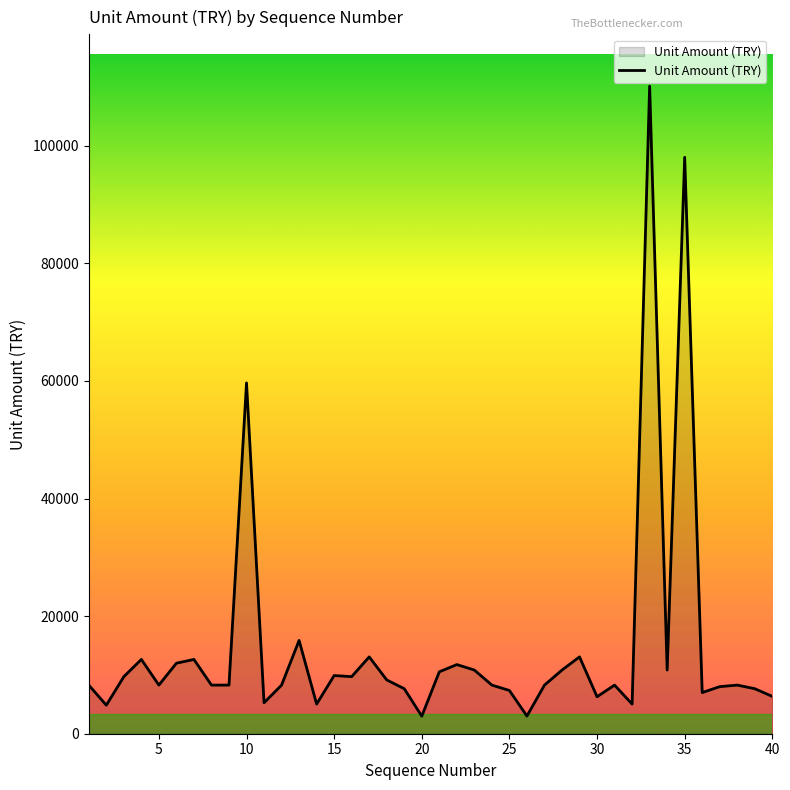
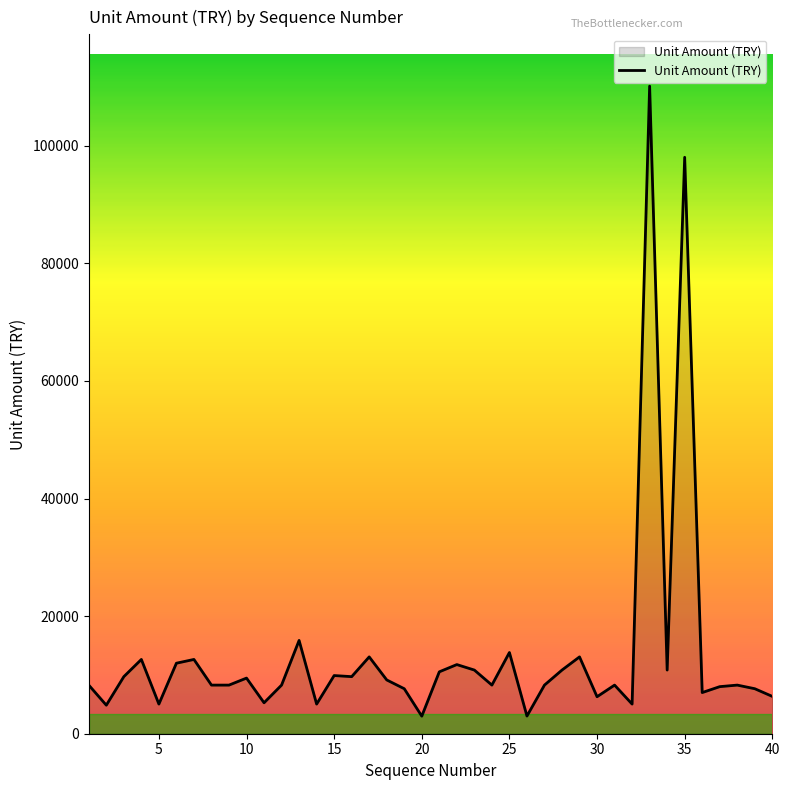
5: 8000 -> 5000
10: 60000 -> 9000
25: 7000 -> 14000
